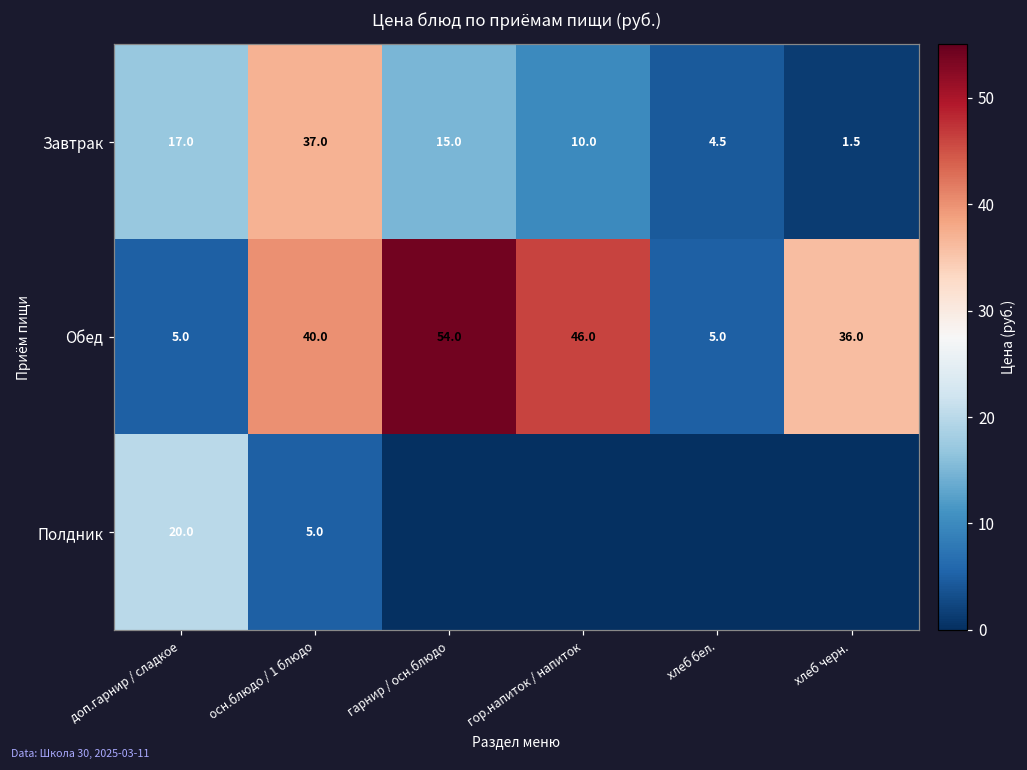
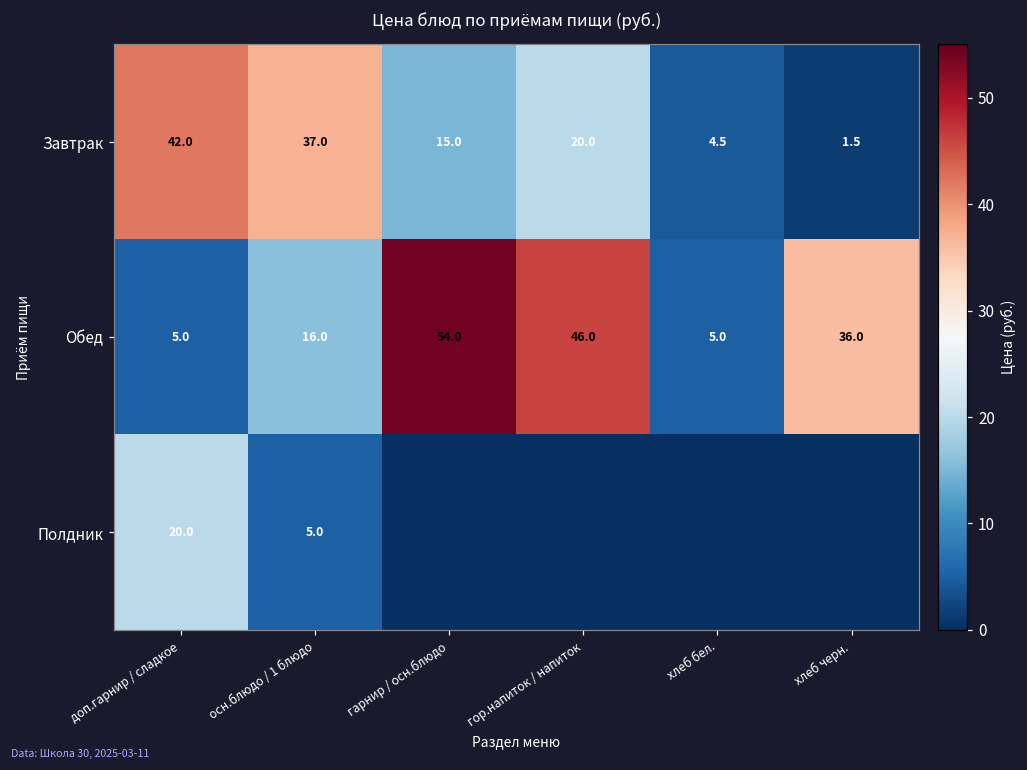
Завтрак, доп.гарнир / сладкое: 17.0 -> 42.0
Завтрак, гор.напиток / напиток: 10.0 -> 20.0
Обед, осн.блюдо / 1 блюдо: 40.0 -> 16.0
